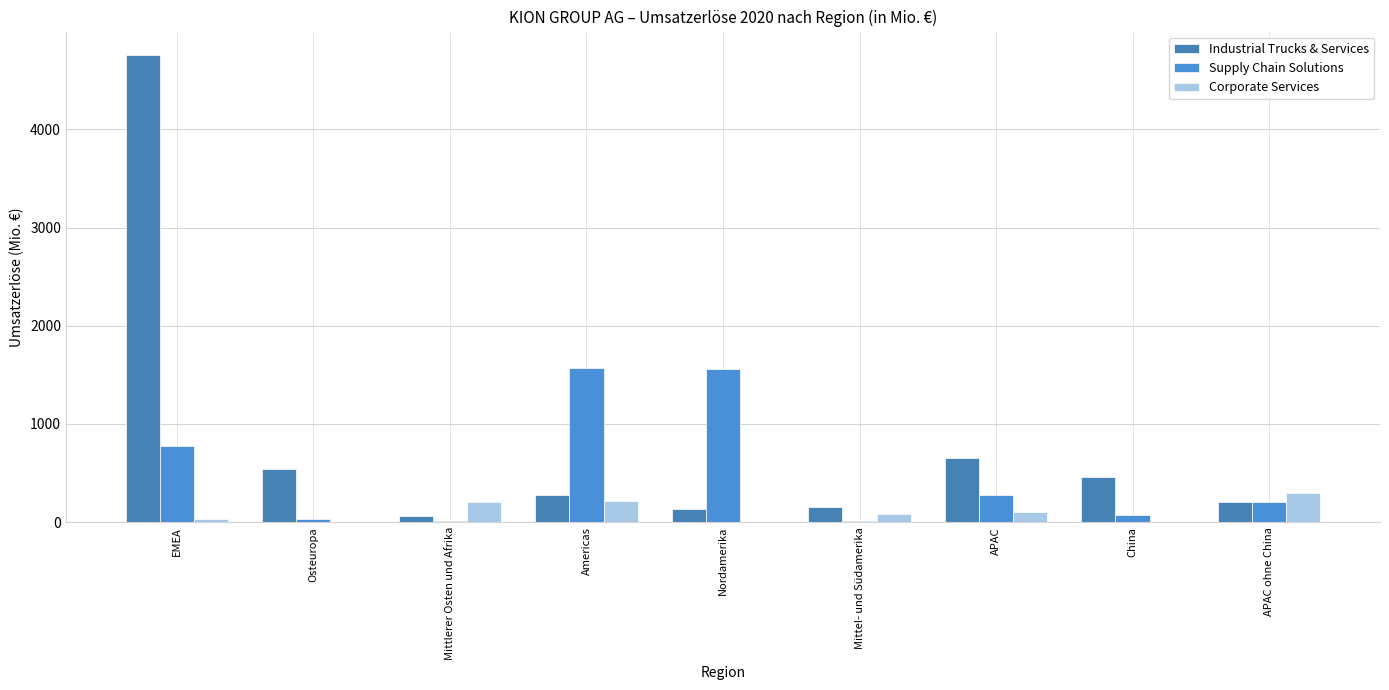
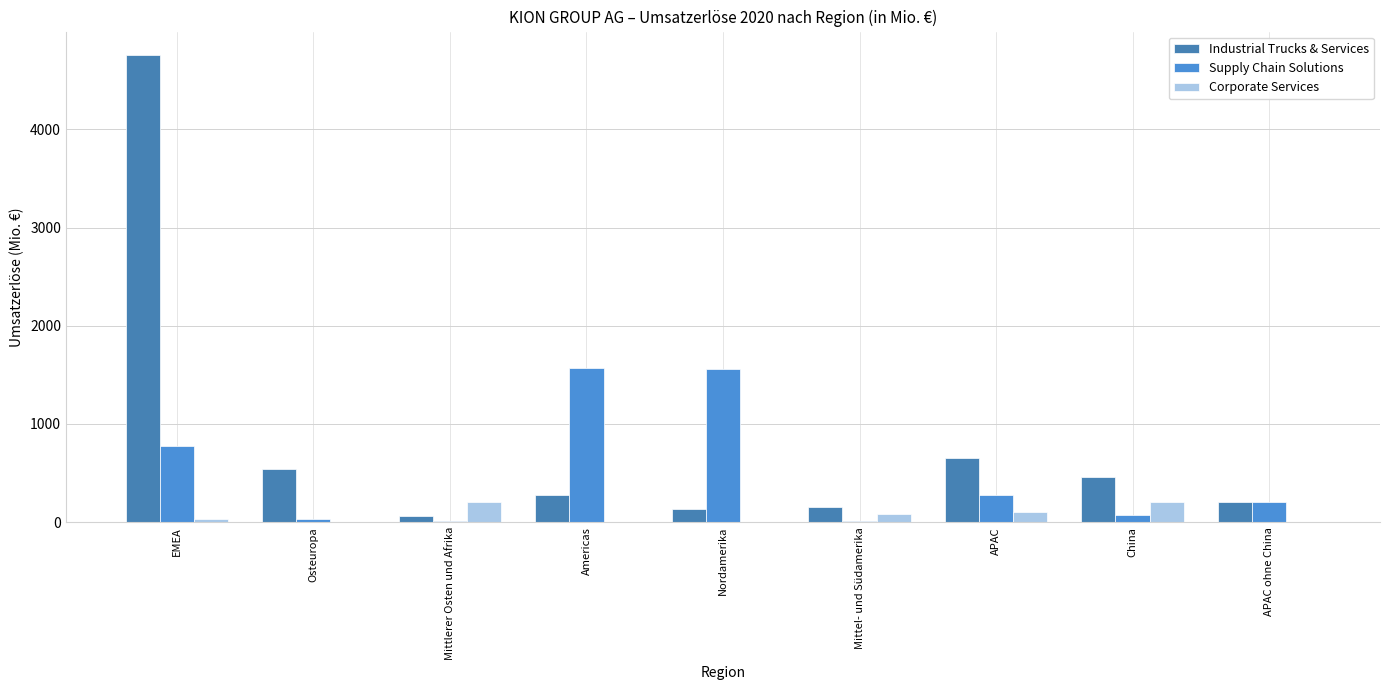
Corporate Services, Americas: 200 -> 0
Corporate Services, China: 0 -> 200
Corporate Services, APAC ohne China: 300 -> 0
